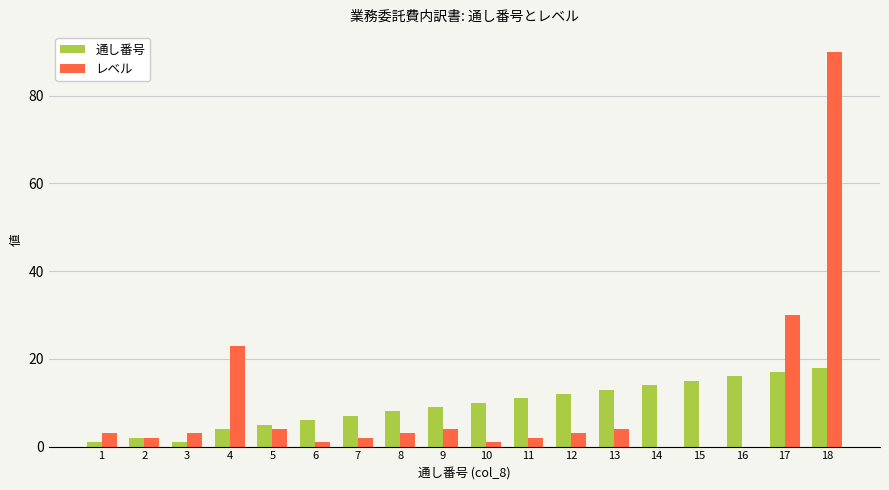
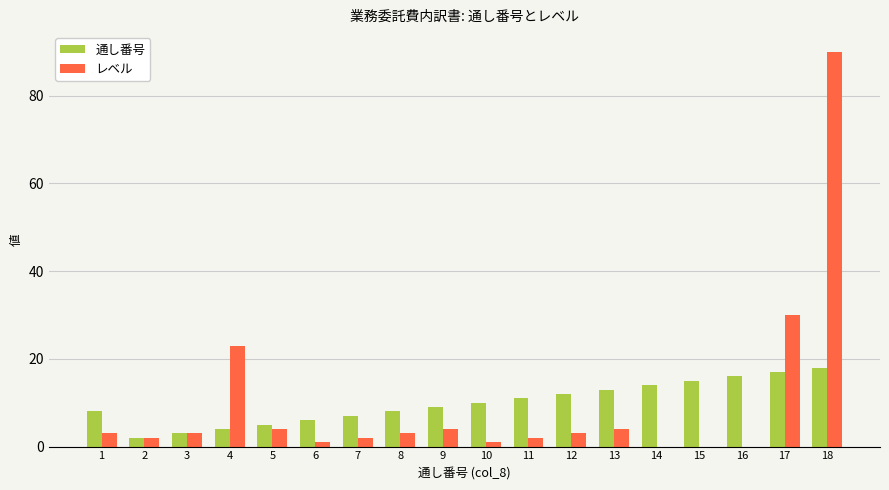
通し番号, 1: 1 -> 8
通し番号, 3: 1 -> 3
